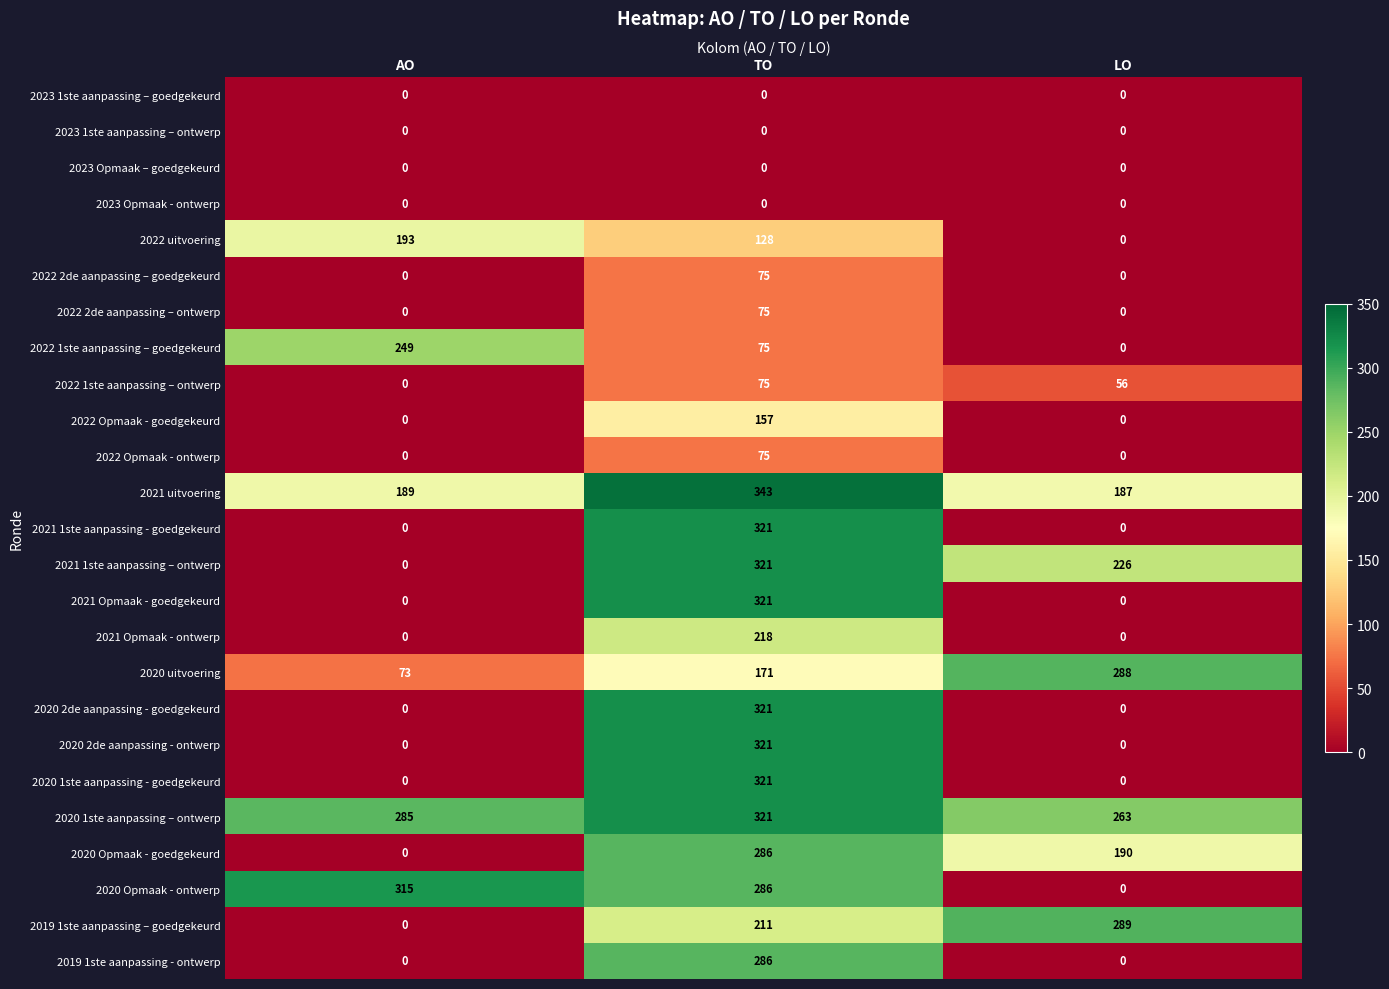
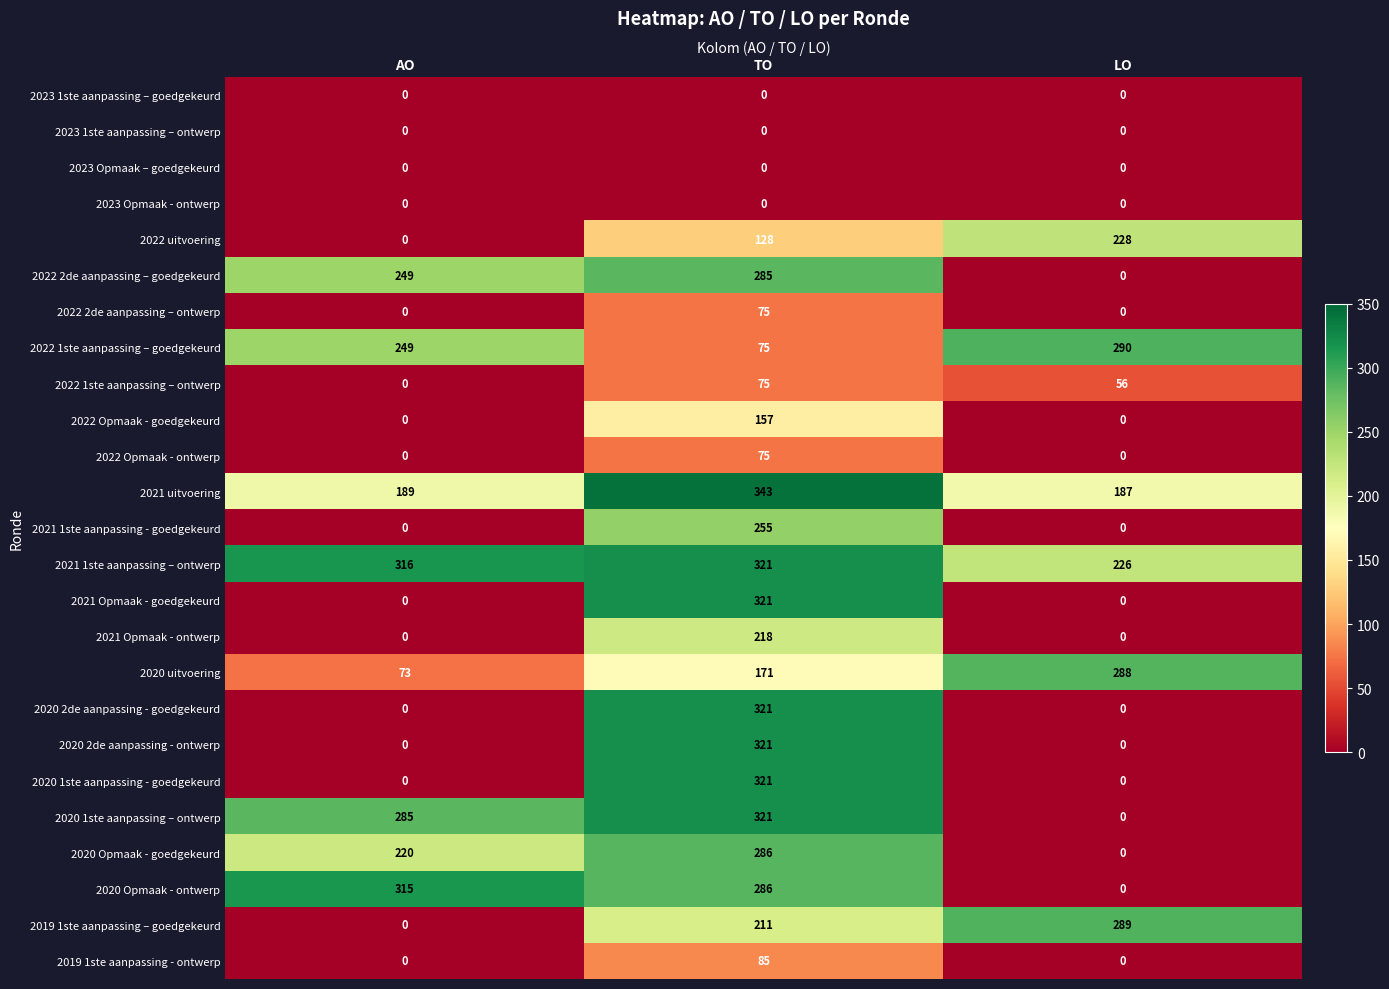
2022 uitvoering, AO: 193 -> 0
2022 uitvoering, LO: 0 -> 228
2022 2de aanpassing – goedgekeurd, AO: 0 -> 249
2022 2de aanpassing – goedgekeurd, TO: 75 -> 285
2022 1ste aanpassing – goedgekeurd, LO: 0 -> 290
2021 1ste aanpassing - goedgekeurd, TO: 321 -> 255
2021 1ste aanpassing – ontwerp, AO: 0 -> 316
2020 1ste aanpassing – ontwerp, LO: 263 -> 0
2020 Opmaak - goedgekeurd, AO: 0 -> 220
2020 Opmaak - goedgekeurd, LO: 190 -> 0
2019 1ste aanpassing - ontwerp, TO: 286 -> 85
